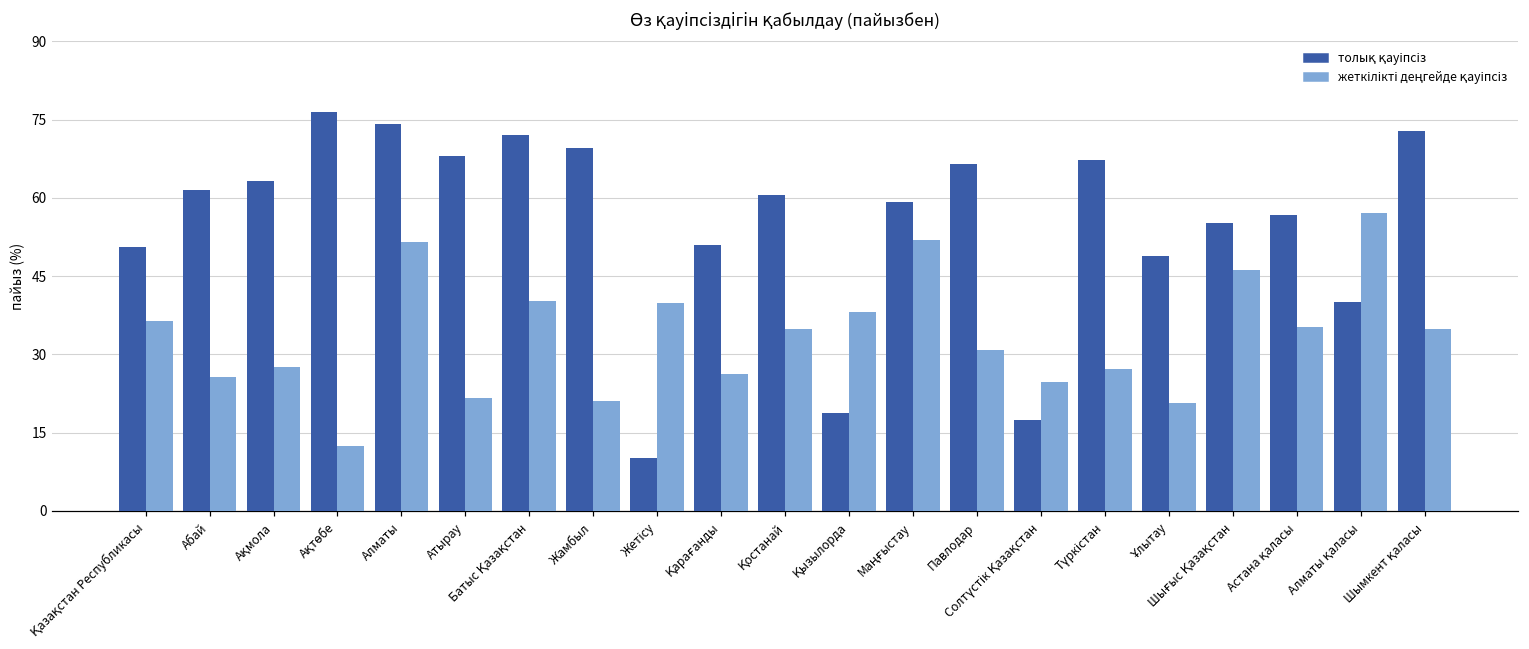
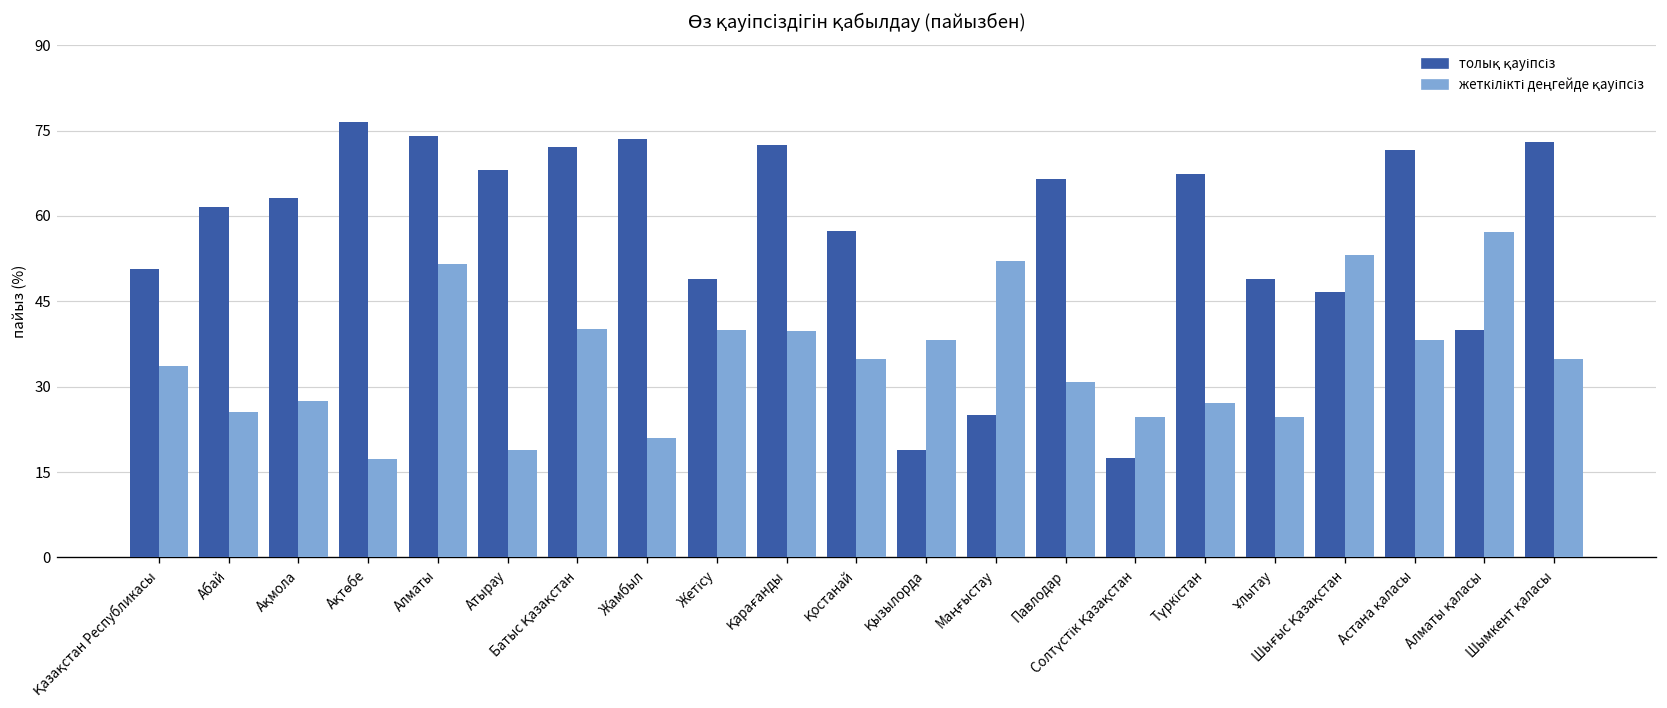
жеткілікті деңгейде қауіпсіз, Қазақстан Республикасы: 36 -> 34
жеткілікті деңгейде қауіпсіз, Ақтөбе: 13 -> 17
жеткілікті деңгейде қауіпсіз, Атырау: 22 -> 19
толық қауіпсіз, Жамбыл: 70 -> 74
толық қауіпсіз, Жетісу: 10 -> 49
толық қауіпсіз, Қарағанды: 51 -> 73
жеткілікті деңгейде қауіпсіз, Қарағанды: 26 -> 40
толық қауіпсіз, Қостанай: 61 -> 57
толық қауіпсіз, Маңғыстау: 59 -> 25
жеткілікті деңгейде қауіпсіз, Ұлытау: 21 -> 25
толық қауіпсіз, Шығыс Қазақстан: 55 -> 47
жеткілікті деңгейде қауіпсіз, Шығыс Қазақстан: 46 -> 53
толық қауіпсіз, Астана қаласы: 57 -> 72
жеткілікті деңгейде қауіпсіз, Астана қаласы: 35 -> 38
